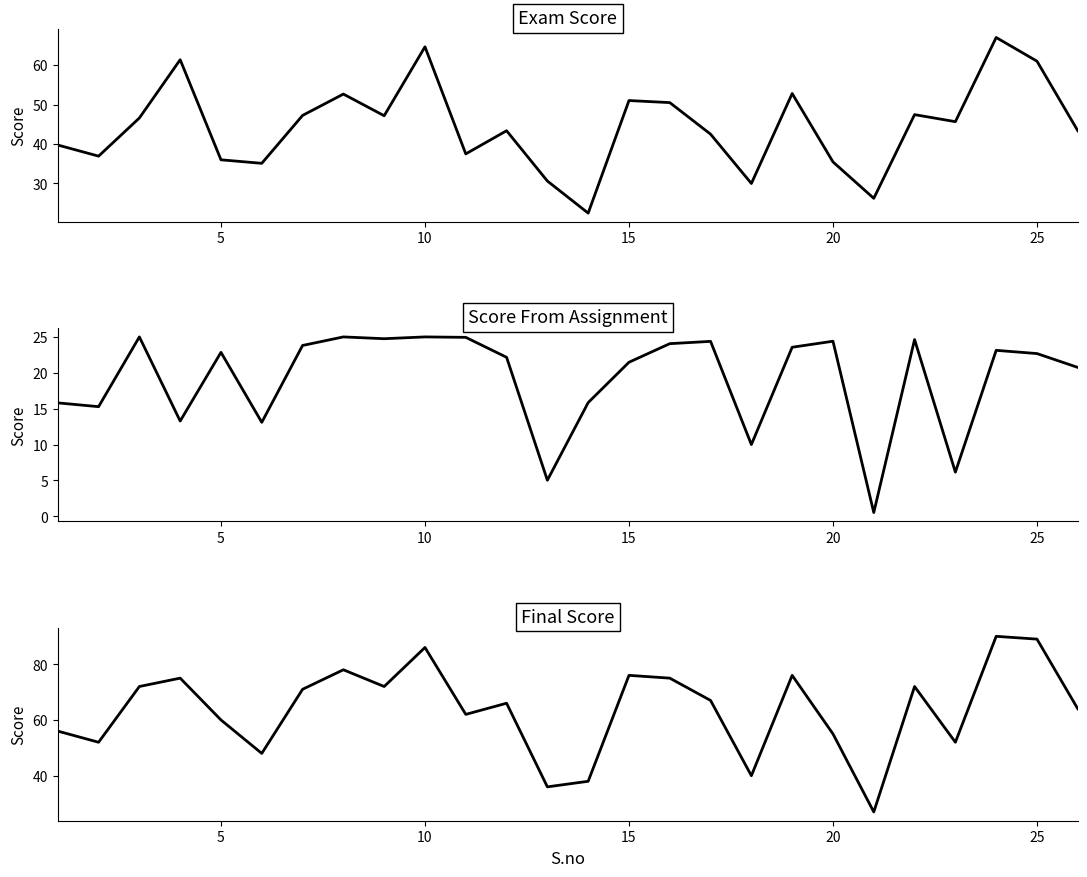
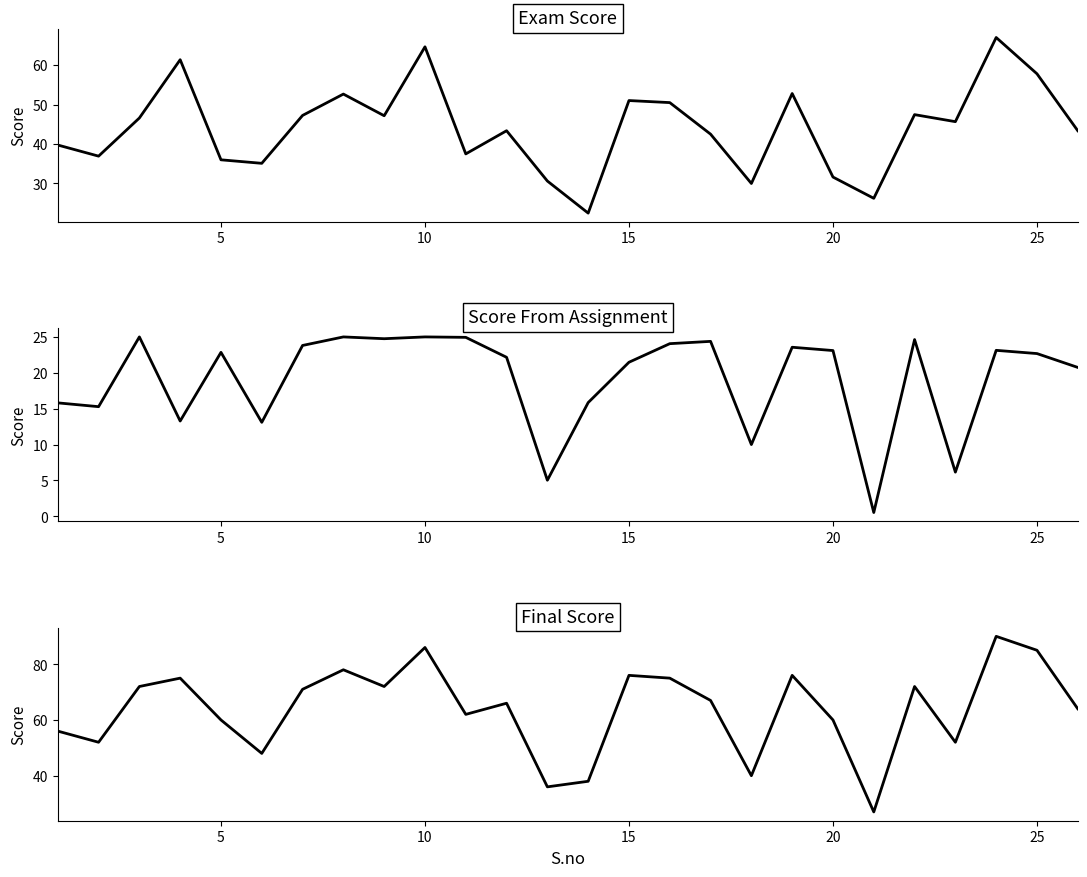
Exam Score, 20: 35 -> 32
Exam Score, 25: 61 -> 58
Score From Assignment, 20: 24 -> 23
Final Score, 20: 55 -> 60
Final Score, 25: 89 -> 85
